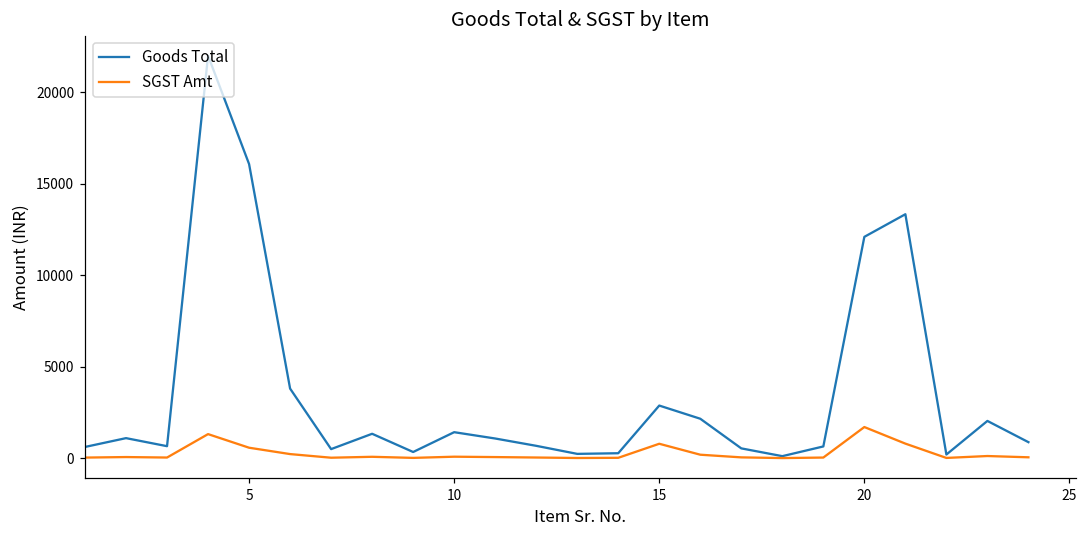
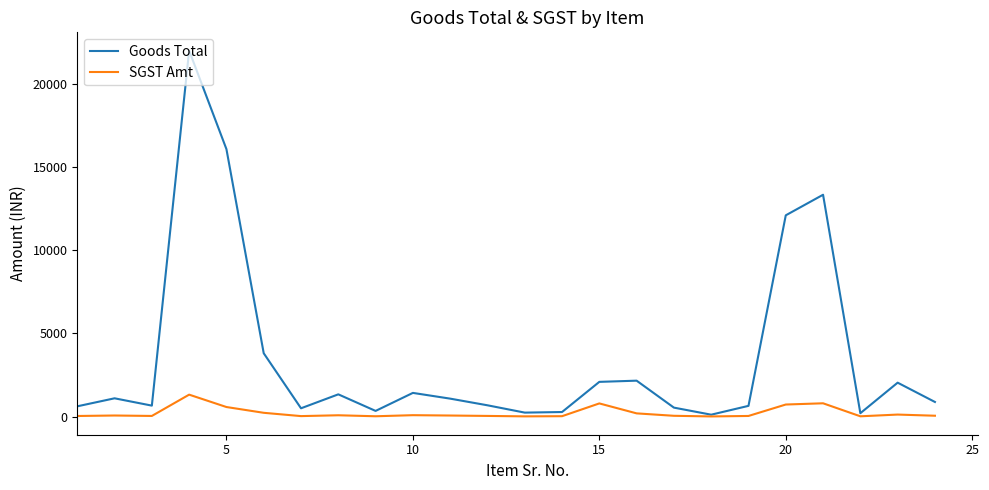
Goods Total, 15: 2900 -> 2100
SGST Amt, 20: 1700 -> 700
